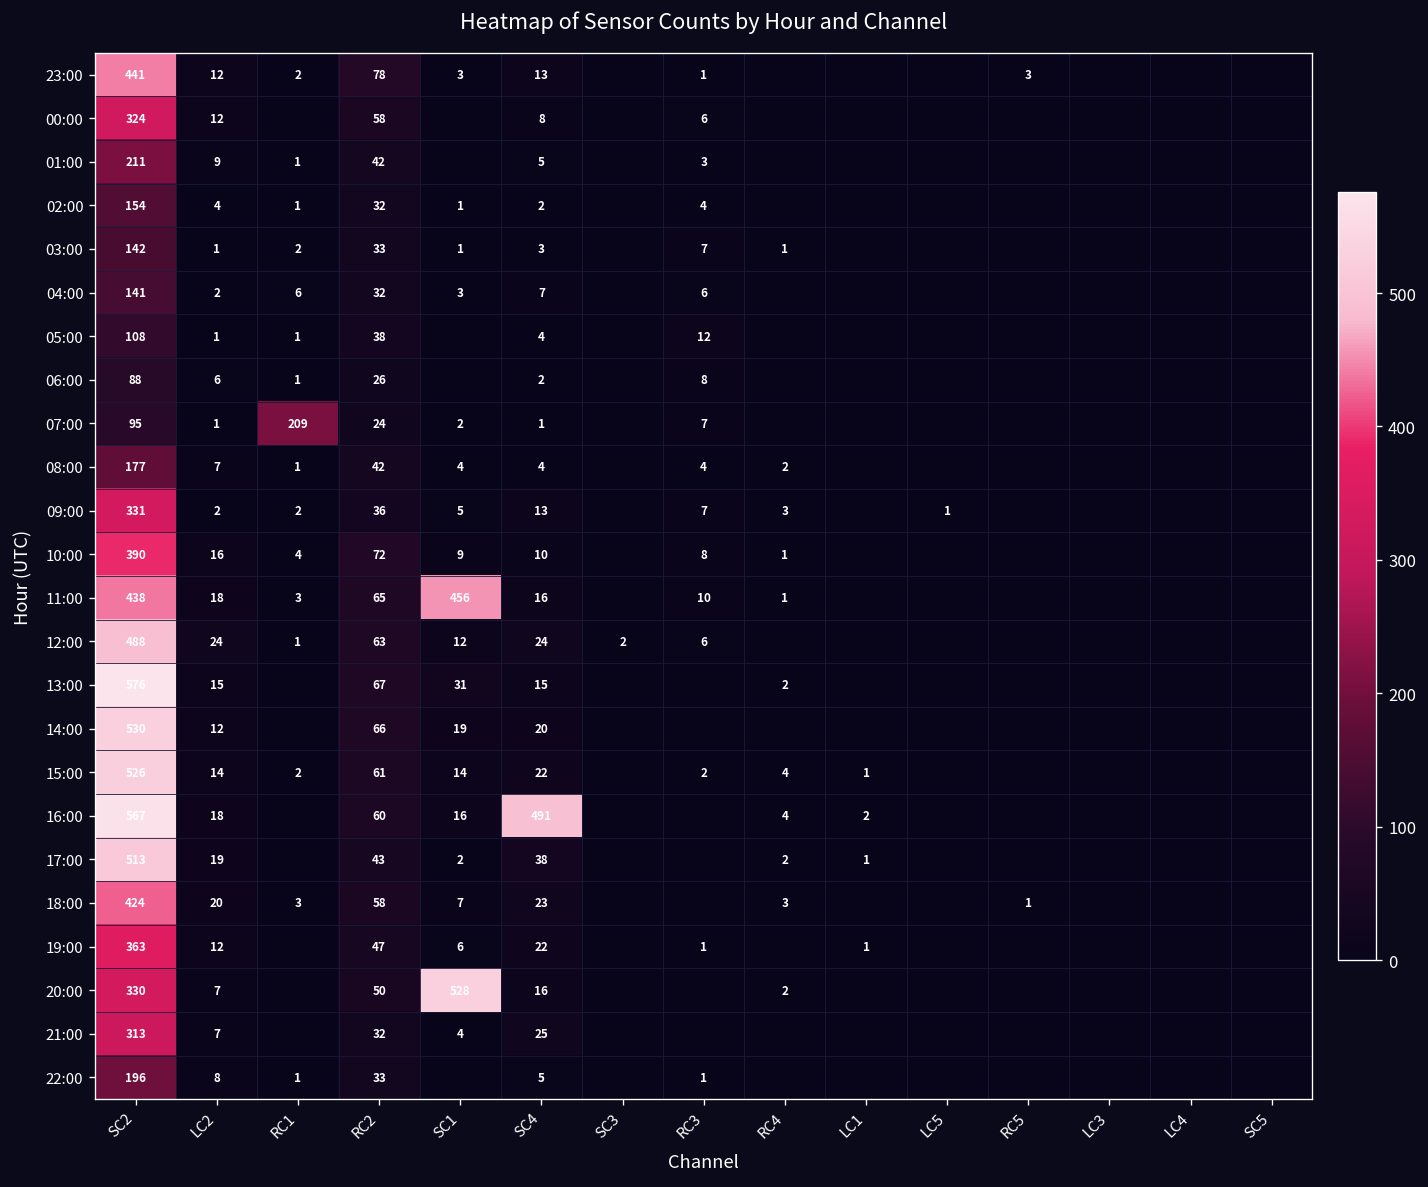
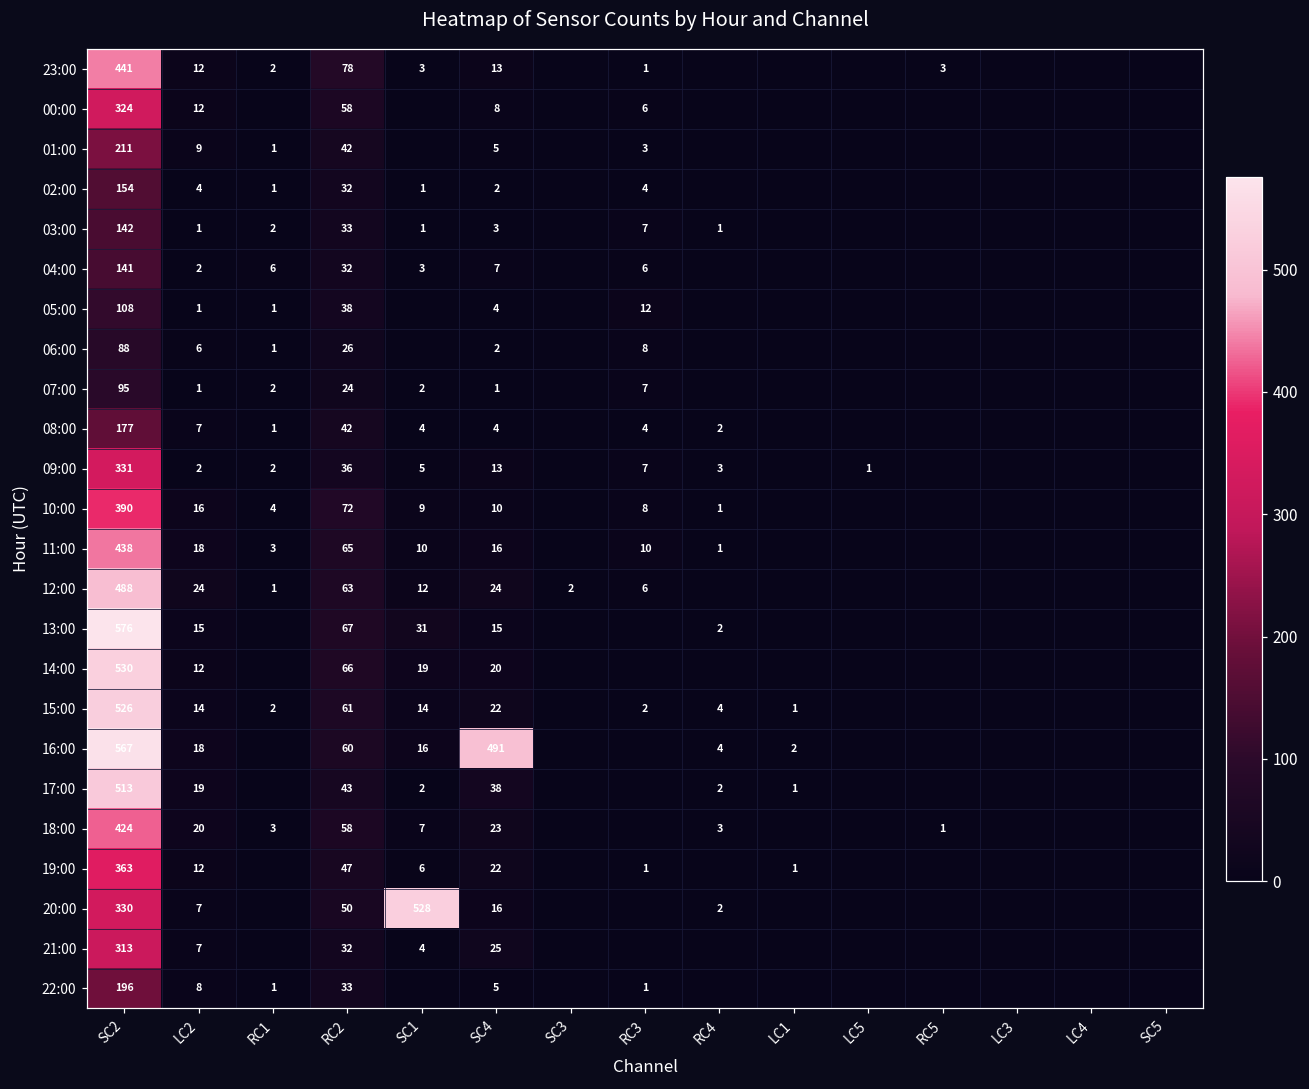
07:00, RC1: 209 -> 2
11:00, SC1: 456 -> 10
